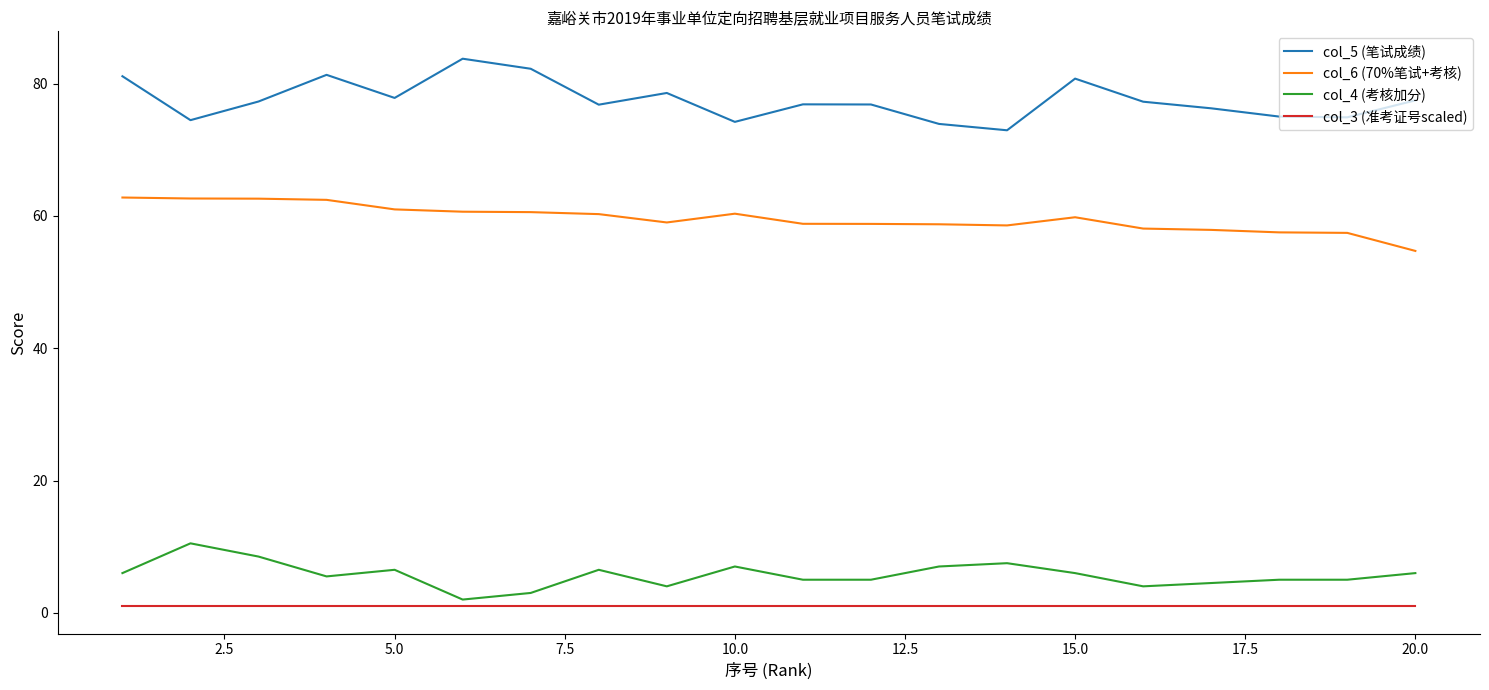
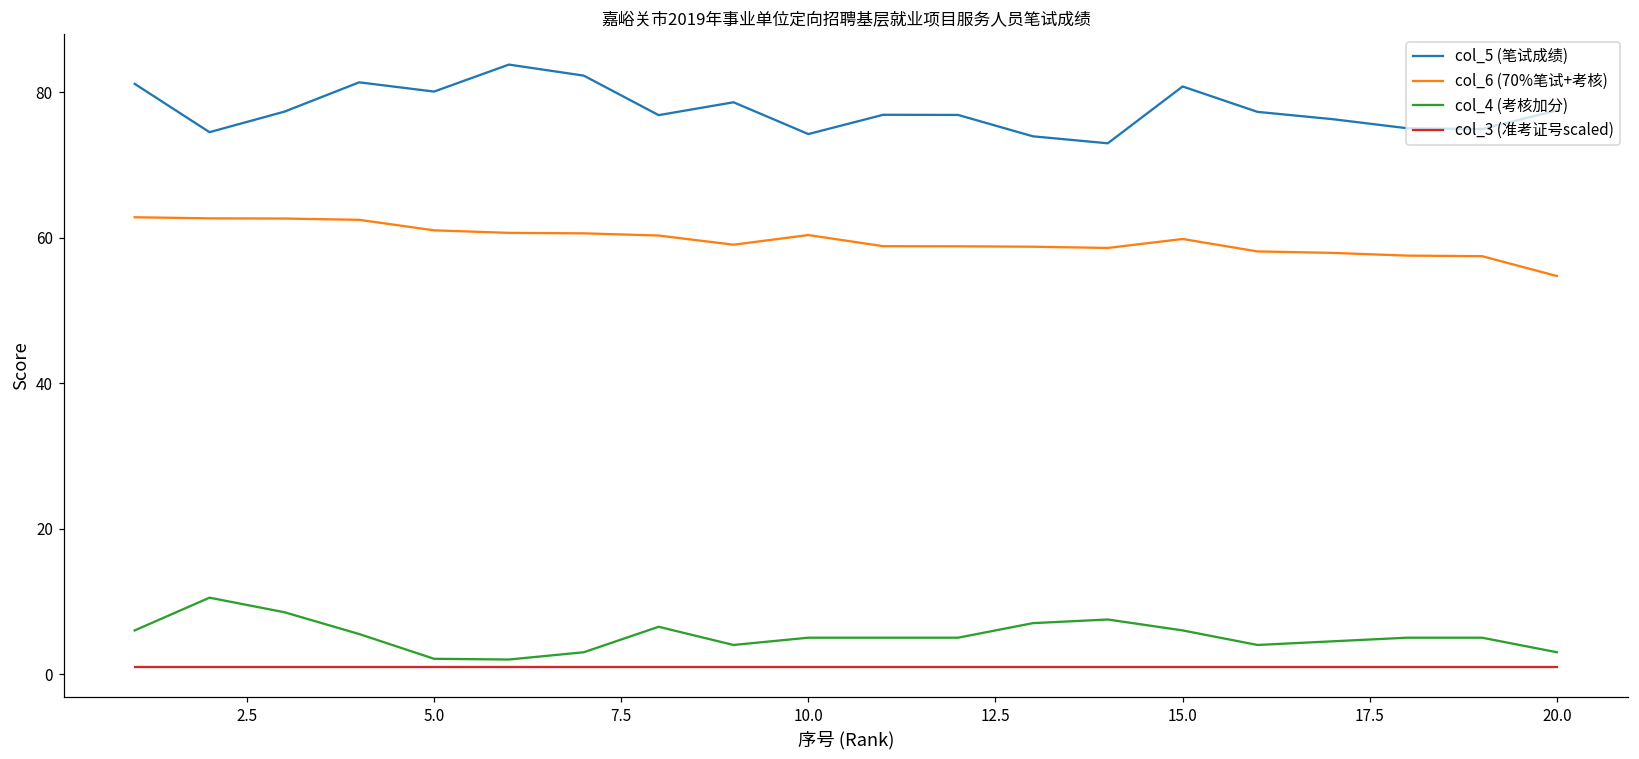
col_5 (笔试成绩), 5.0: 78 -> 80
col_4 (考核加分), 5.0: 7 -> 2
col_4 (考核加分), 10.0: 7 -> 5
col_4 (考核加分), 20.0: 6 -> 3
